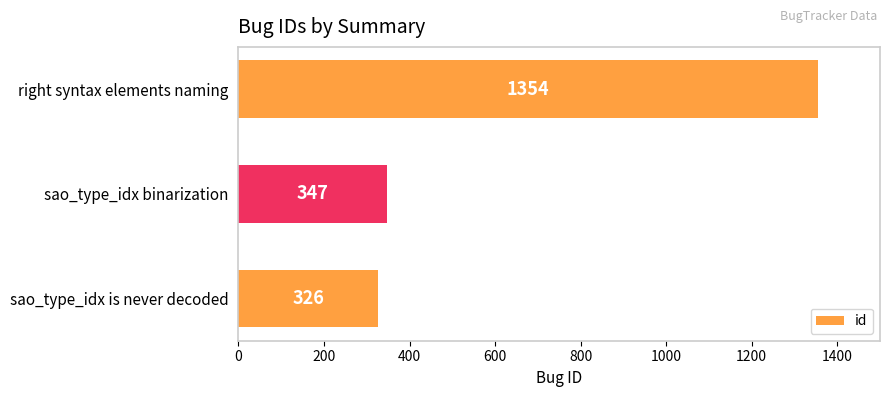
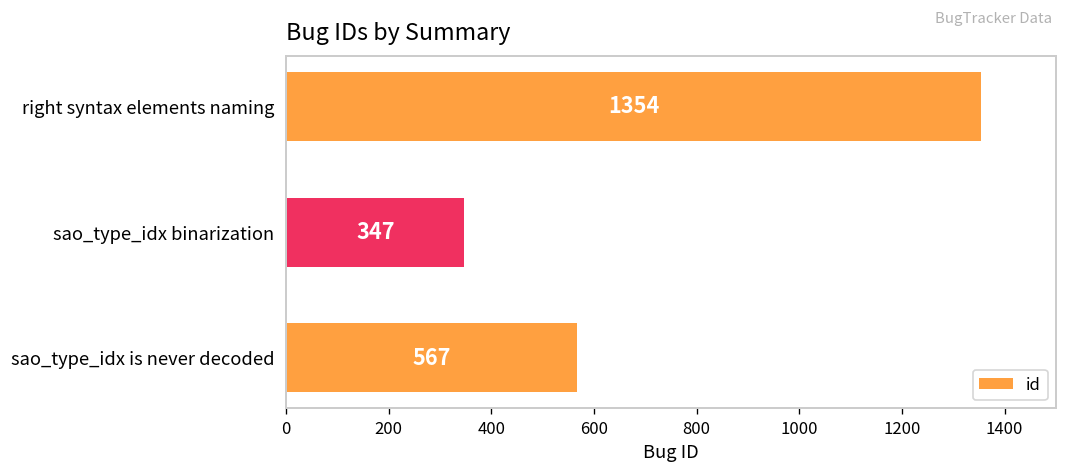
sao_type_idx is never decoded: 326 -> 567
